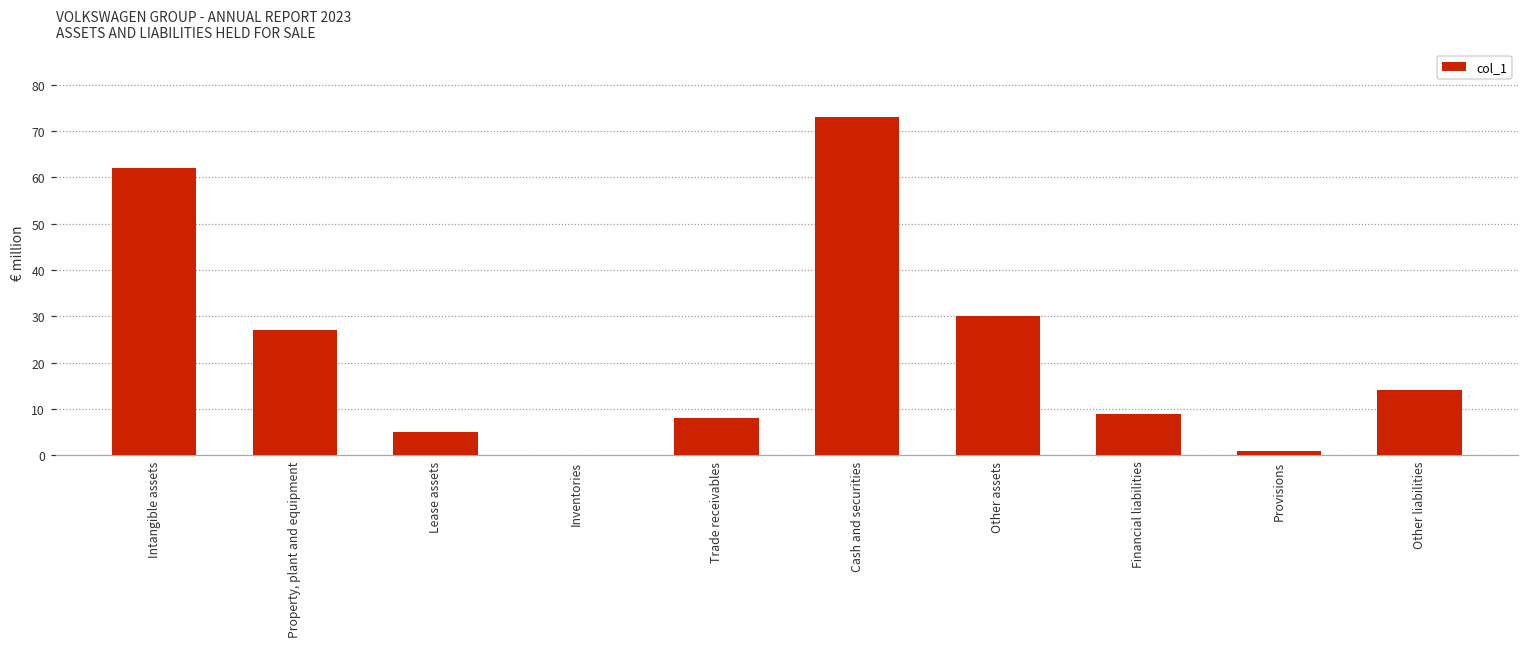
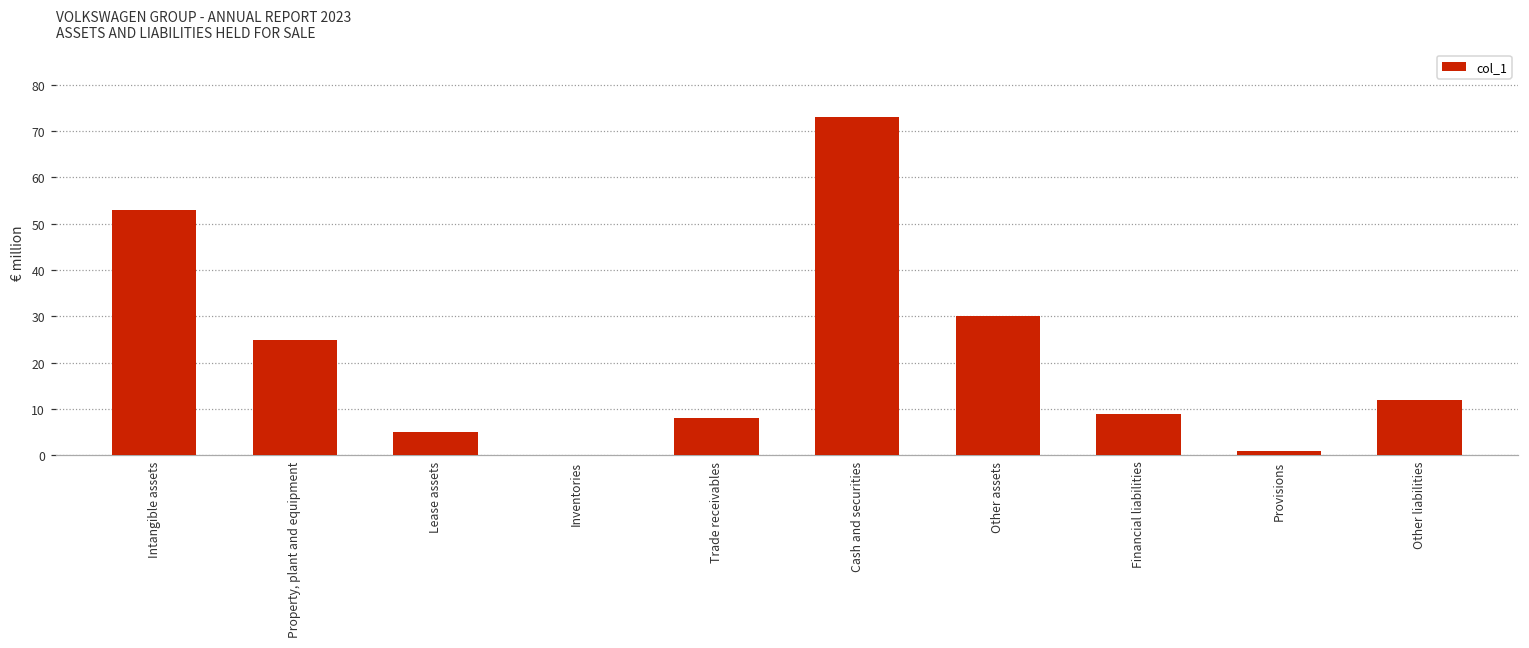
Intangible assets: 62 -> 53
Property, plant and equipment: 27 -> 25
Other liabilities: 14 -> 12
